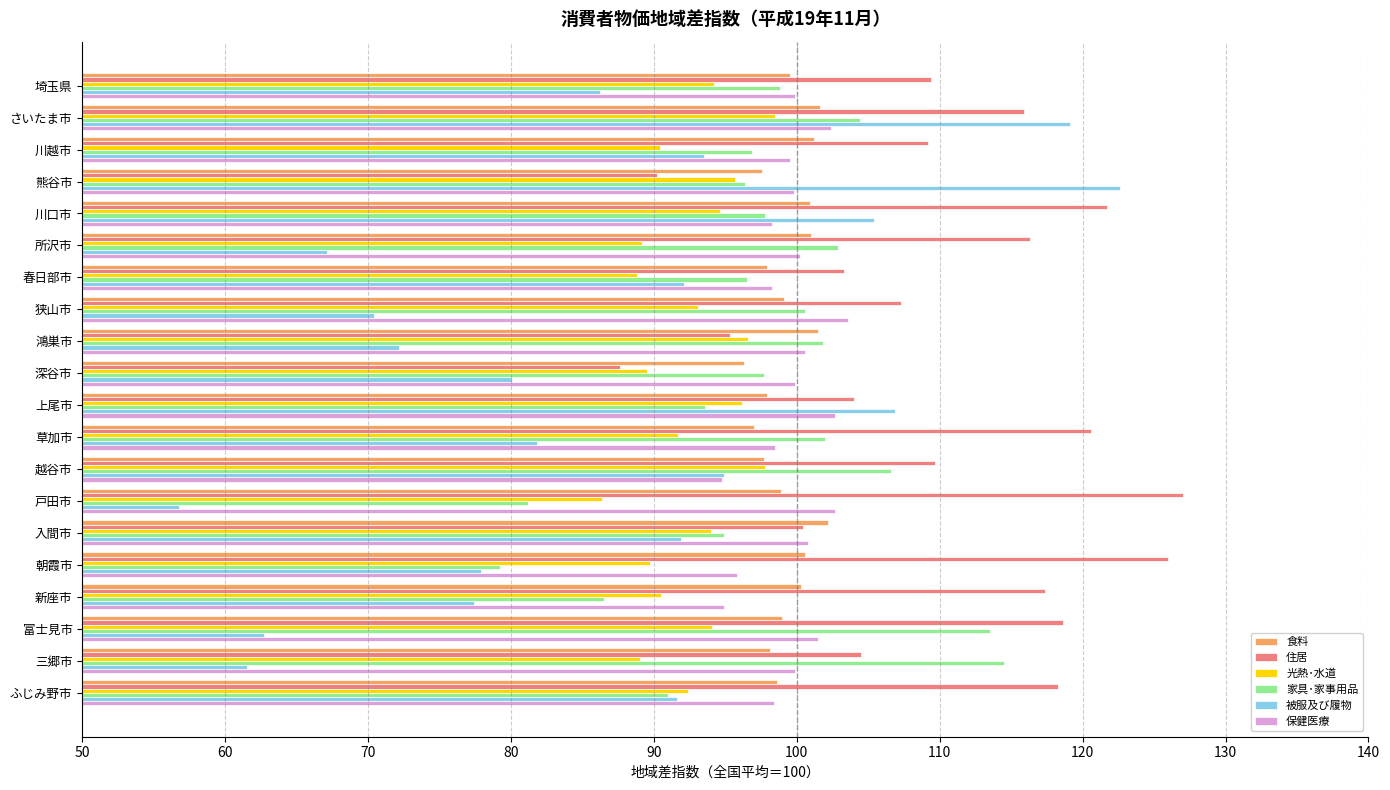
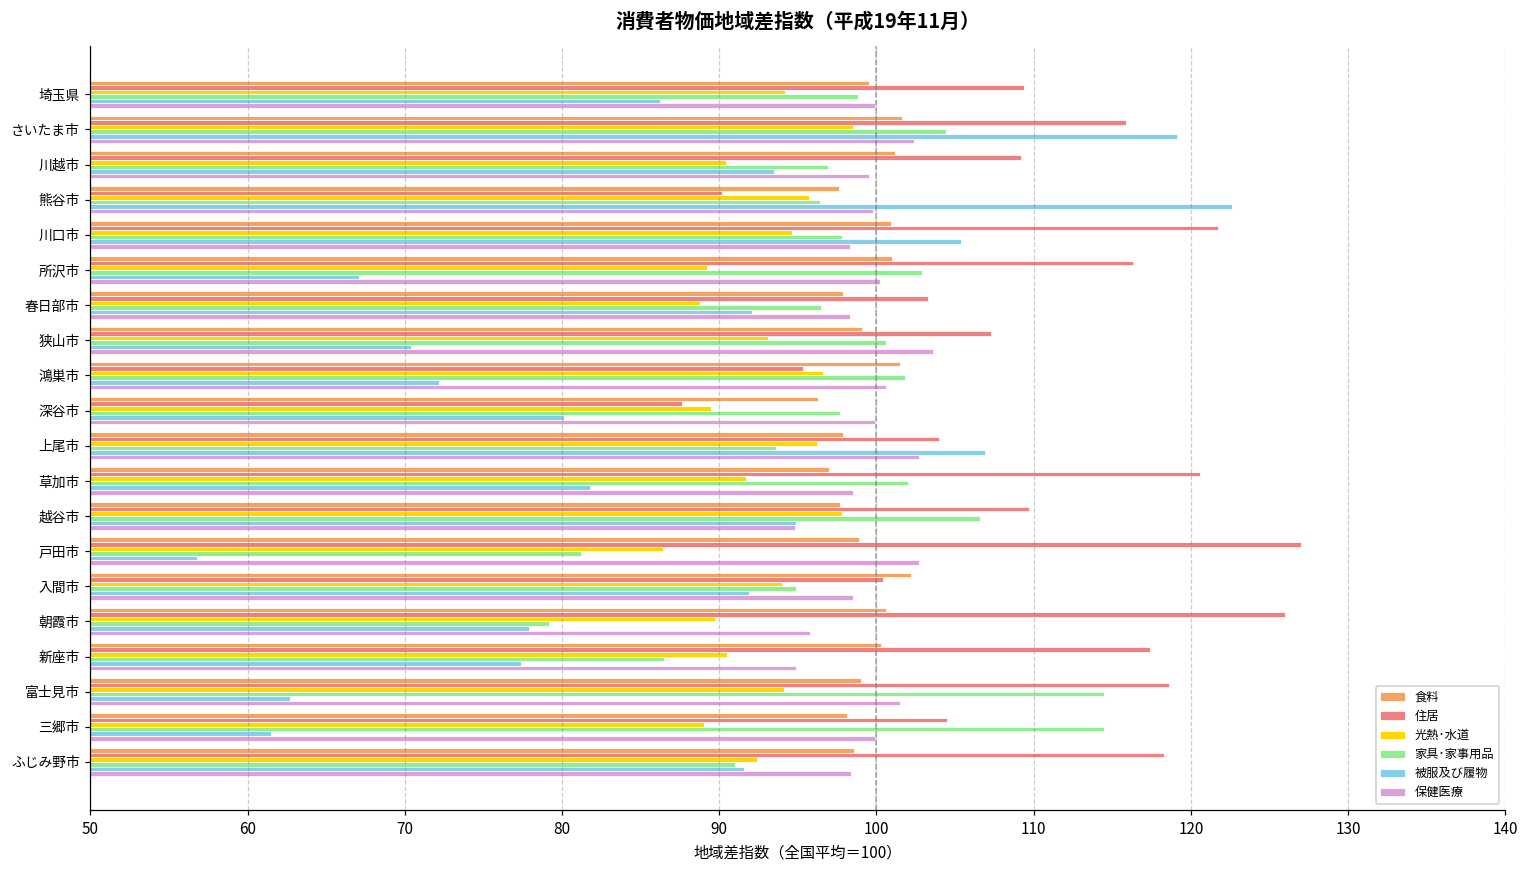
保健医療, 入間市: 100.8 -> 98.5
家具･家事用品, 富士見市: 113.5 -> 114.5
